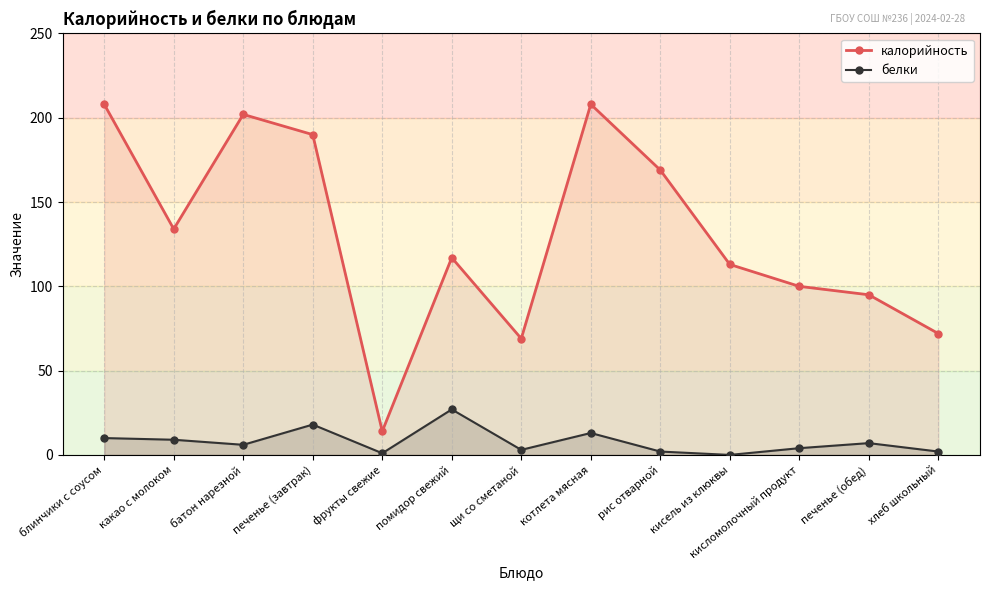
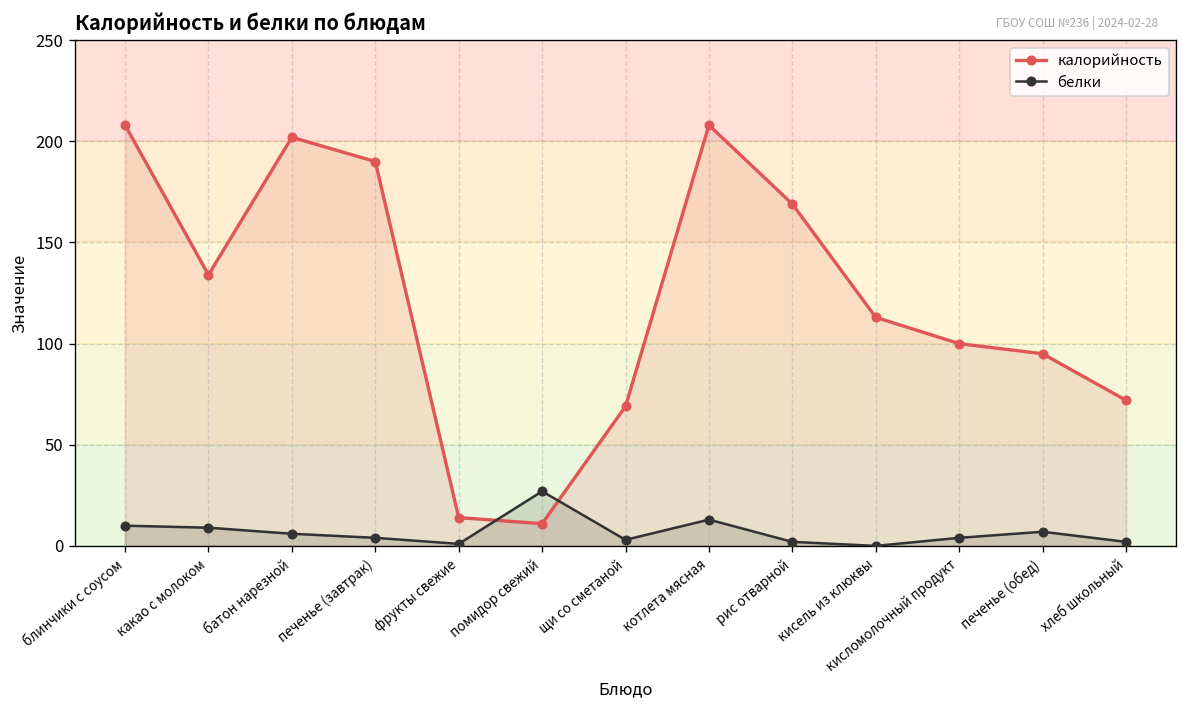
белки, печенье (завтрак): 18 -> 4
калорийность, помидор свежий: 117 -> 11
